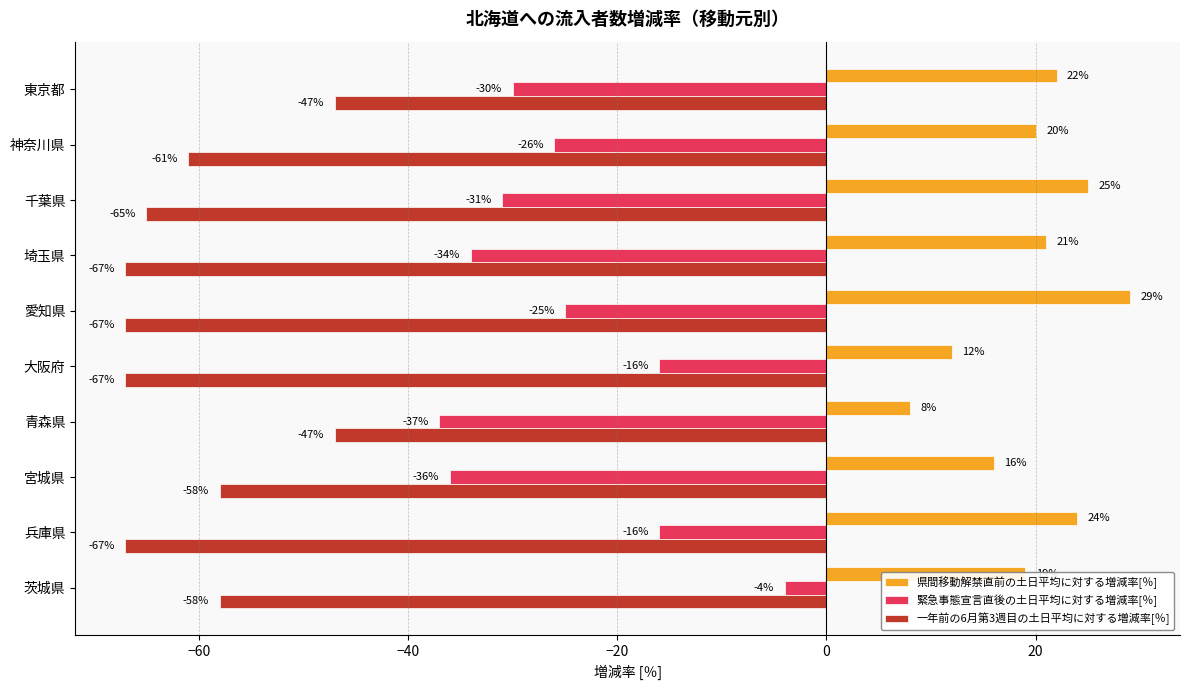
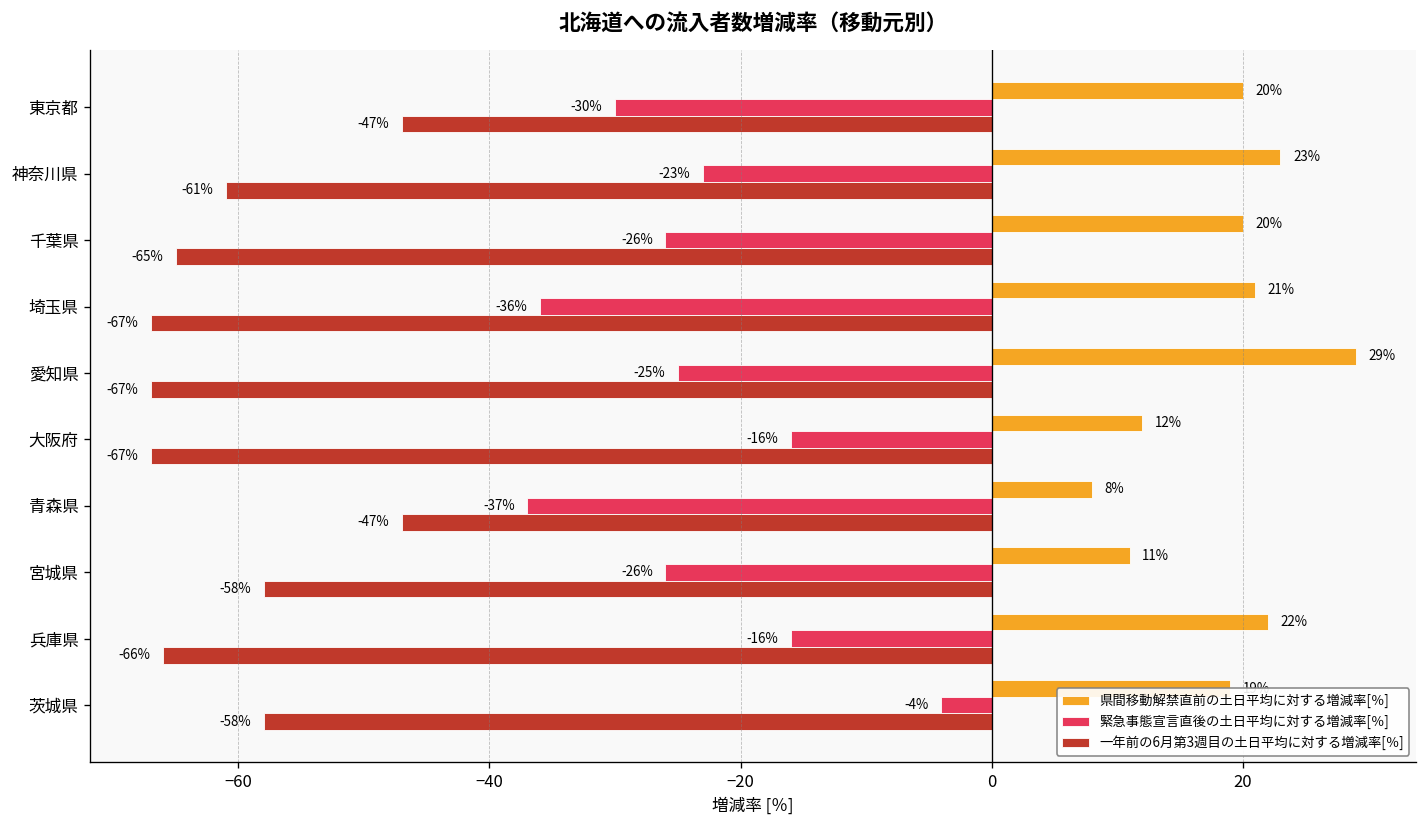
県間移動解禁直前の土日平均に対する増減率[％], 東京都: 22% -> 20%
県間移動解禁直前の土日平均に対する増減率[％], 神奈川県: 20% -> 23%
緊急事態宣言直後の土日平均に対する増減率[％], 神奈川県: -26% -> -23%
県間移動解禁直前の土日平均に対する増減率[％], 千葉県: 25% -> 20%
緊急事態宣言直後の土日平均に対する増減率[％], 千葉県: -31% -> -26%
緊急事態宣言直後の土日平均に対する増減率[％], 埼玉県: -34% -> -36%
県間移動解禁直前の土日平均に対する増減率[％], 宮城県: 16% -> 11%
緊急事態宣言直後の土日平均に対する増減率[％], 宮城県: -36% -> -26%
県間移動解禁直前の土日平均に対する増減率[％], 兵庫県: 24% -> 22%
一年前の6月第3週目の土日平均に対する増減率[％], 兵庫県: -67% -> -66%
